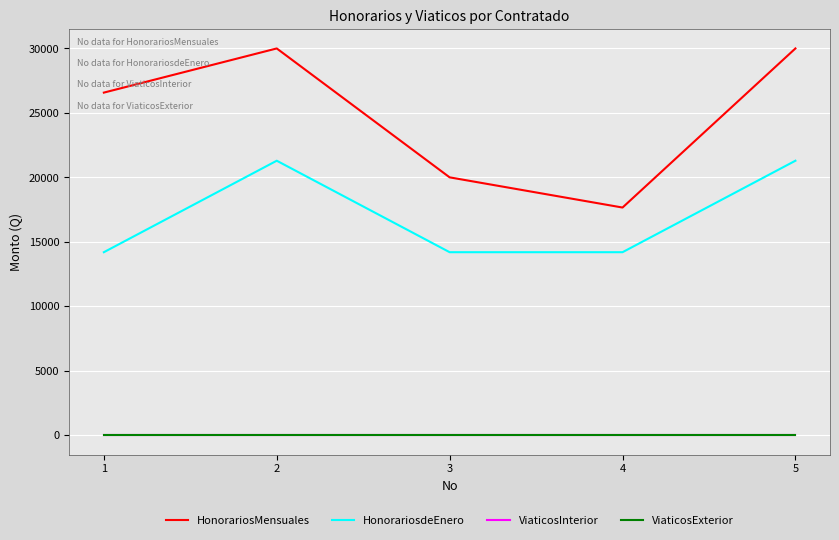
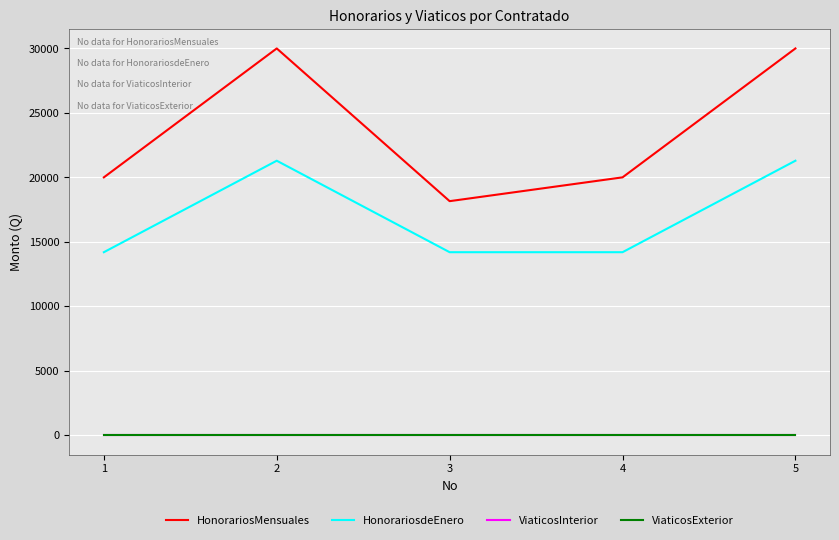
HonorariosMensuales, 1: 26600 -> 20000
HonorariosMensuales, 3: 20000 -> 18200
HonorariosMensuales, 4: 17700 -> 20000
